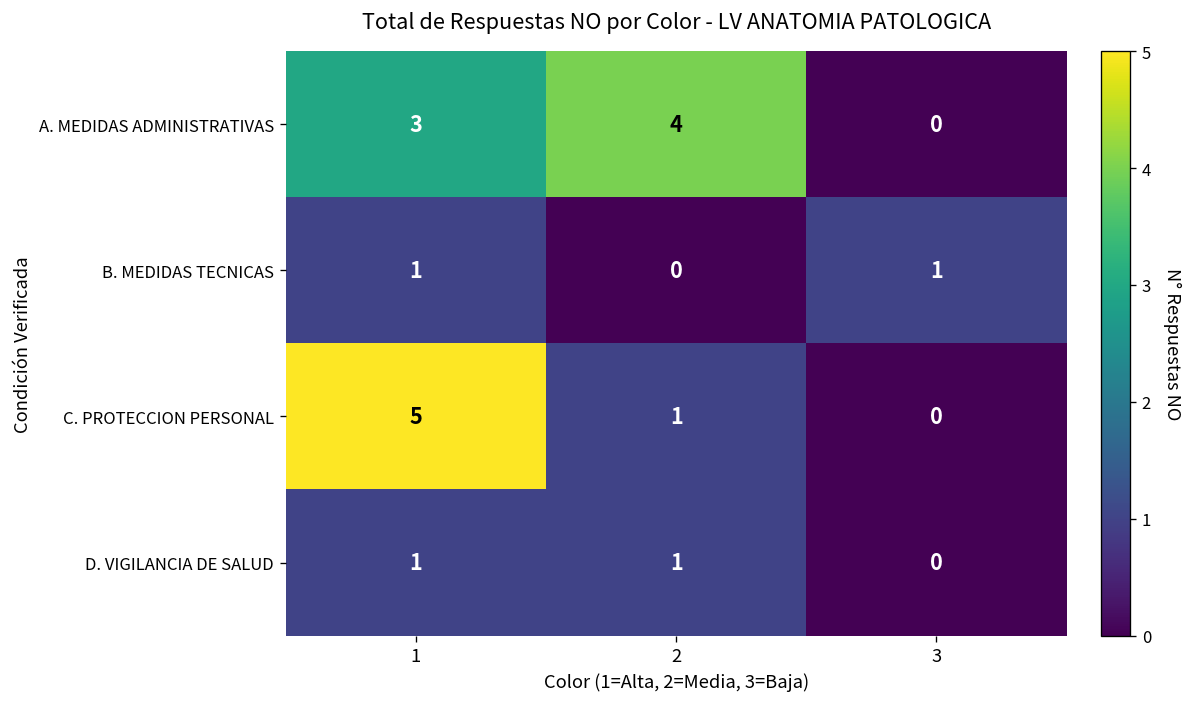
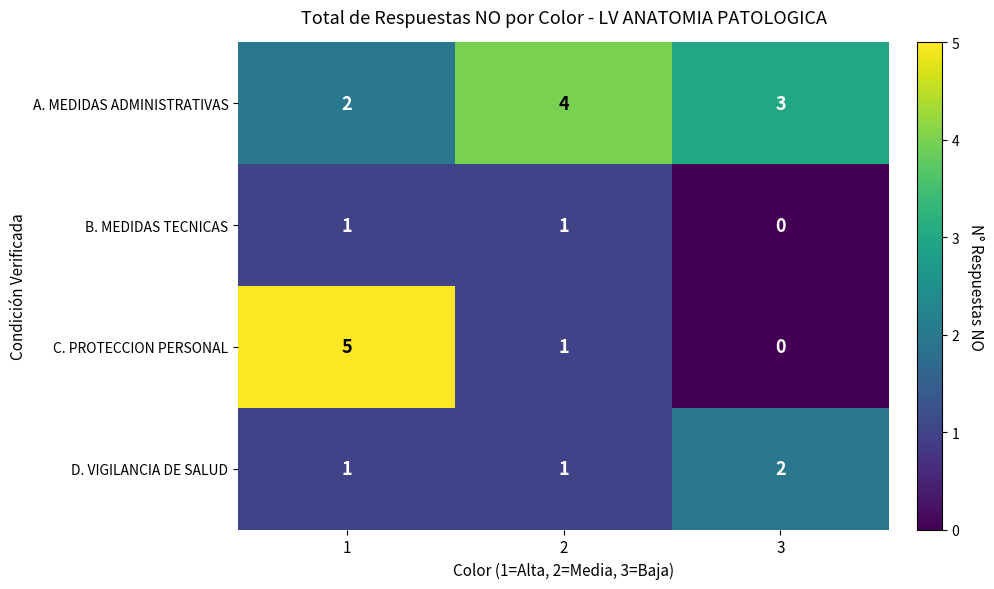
A. MEDIDAS ADMINISTRATIVAS, 1: 3 -> 2
A. MEDIDAS ADMINISTRATIVAS, 3: 0 -> 3
B. MEDIDAS TECNICAS, 2: 0 -> 1
B. MEDIDAS TECNICAS, 3: 1 -> 0
D. VIGILANCIA DE SALUD, 3: 0 -> 2
